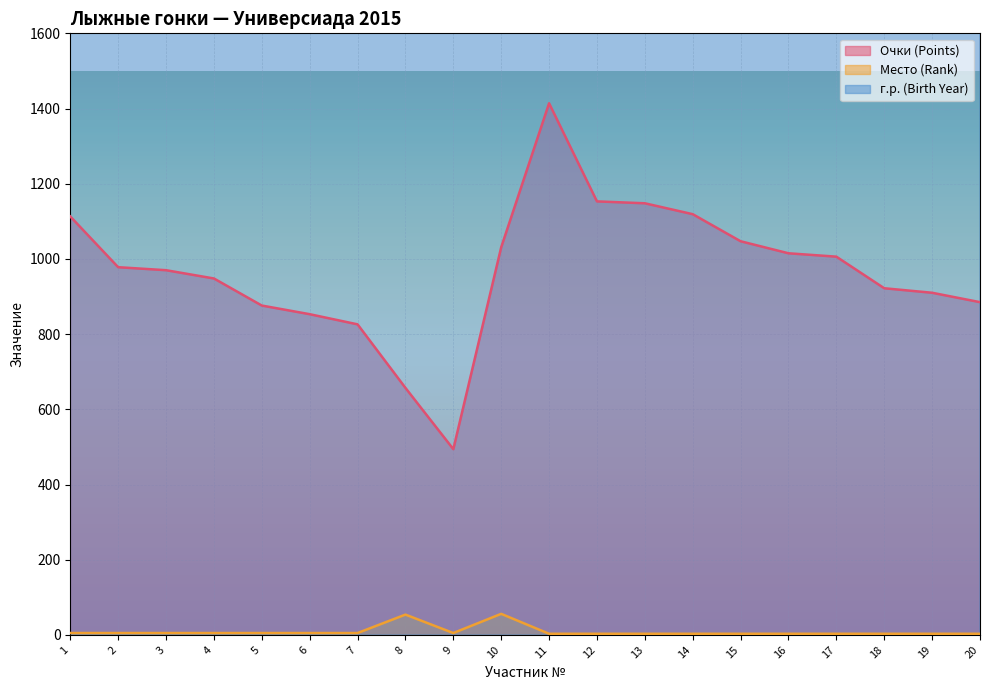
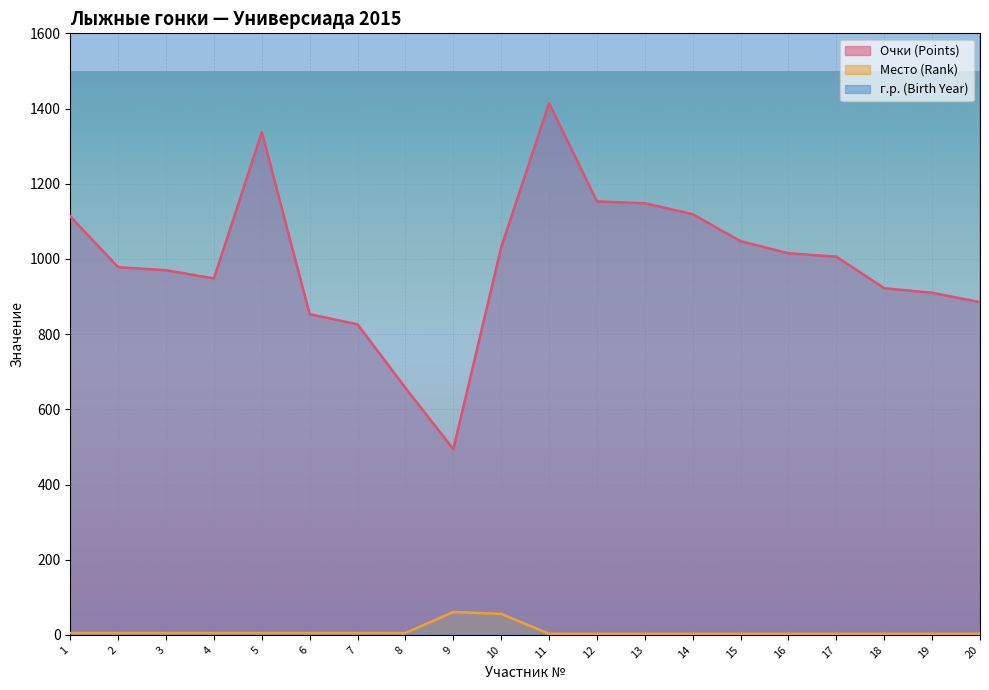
Очки (Points), 5: 880 -> 1340
Место (Rank), 8: 50 -> 10
Место (Rank), 9: 10 -> 60
